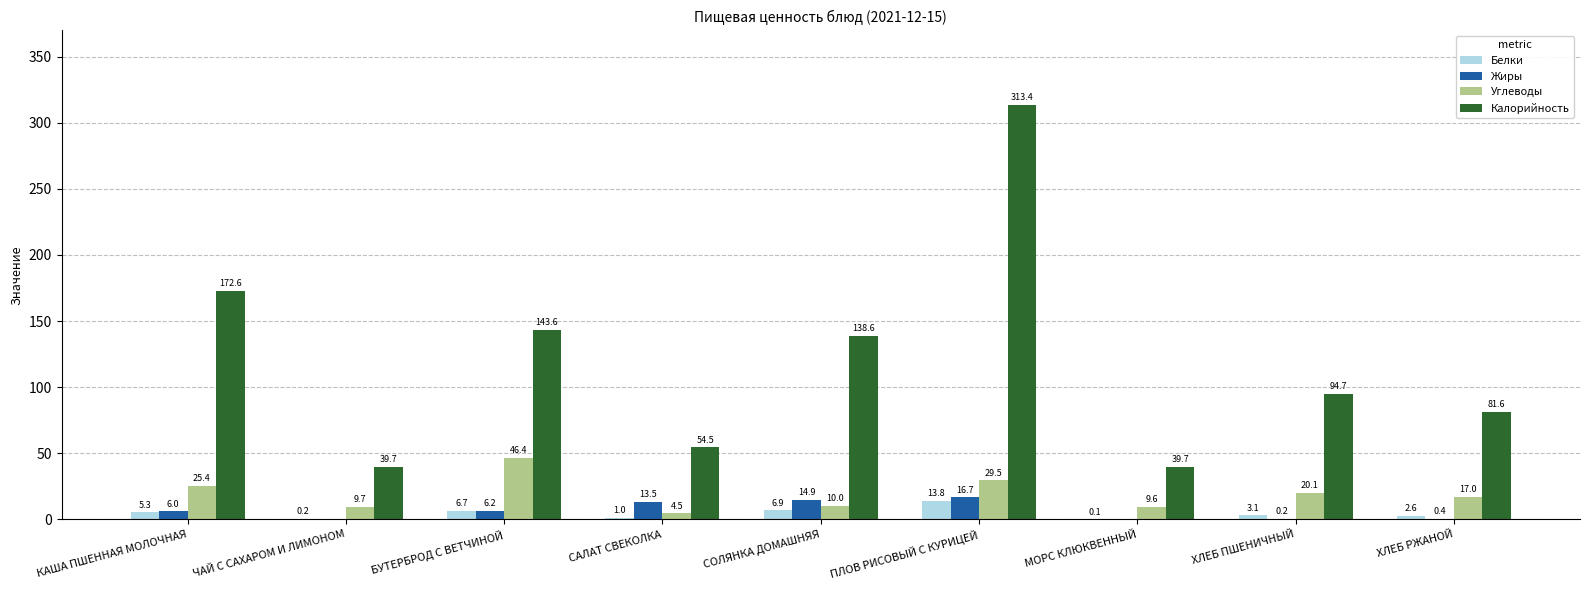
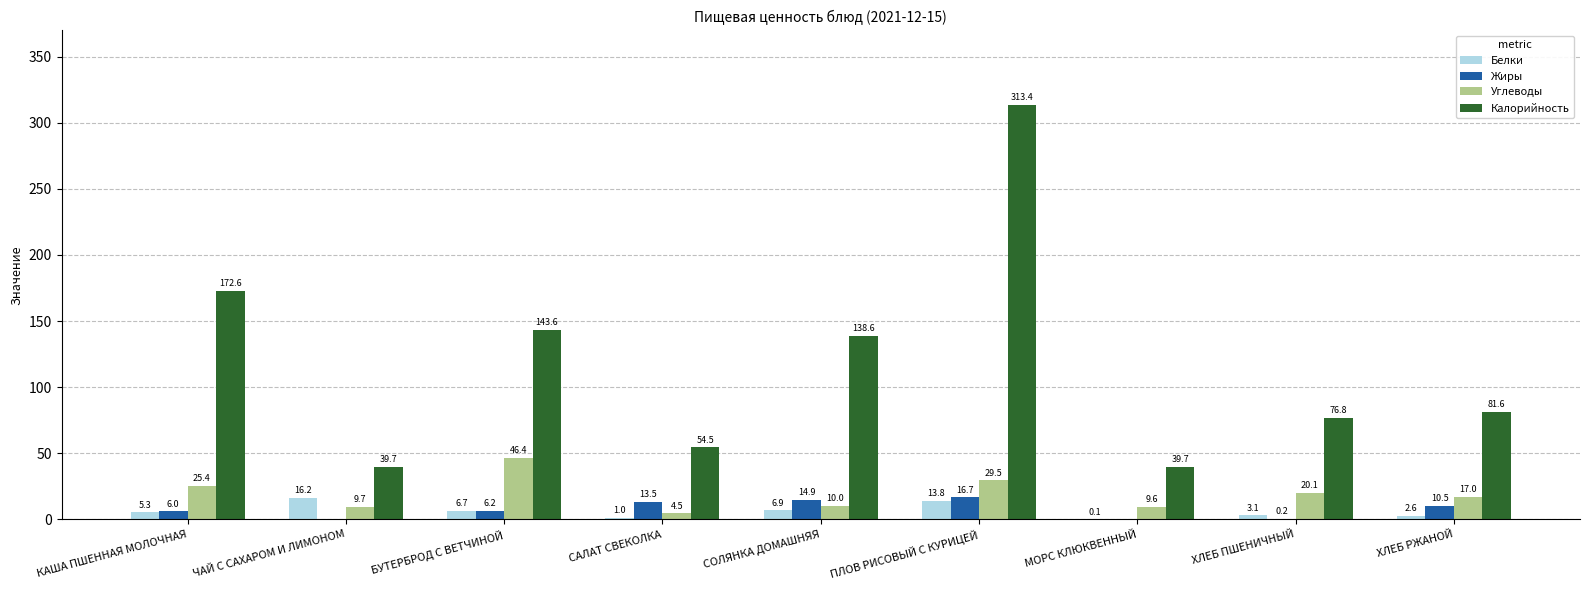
Белки, ЧАЙ С САХАРОМ И ЛИМОНОМ: 0.2 -> 16.2
Калорийность, ХЛЕБ ПШЕНИЧНЫЙ: 94.7 -> 76.8
Жиры, ХЛЕБ РЖАНОЙ: 0.4 -> 10.5
